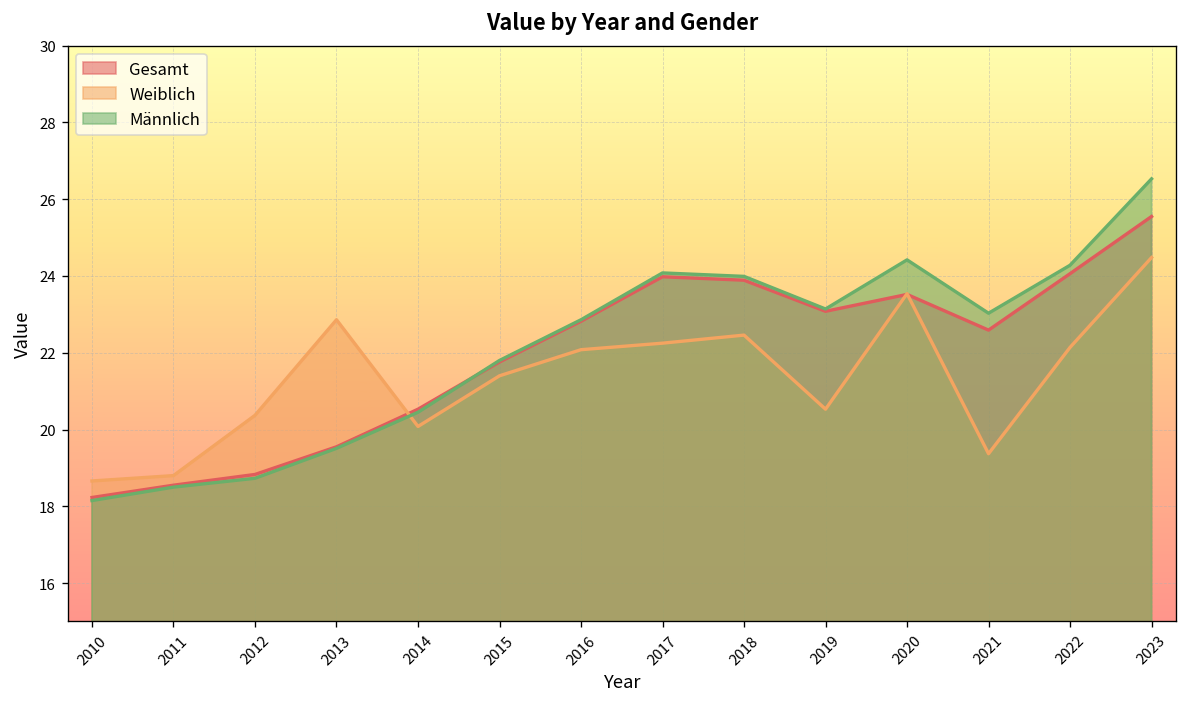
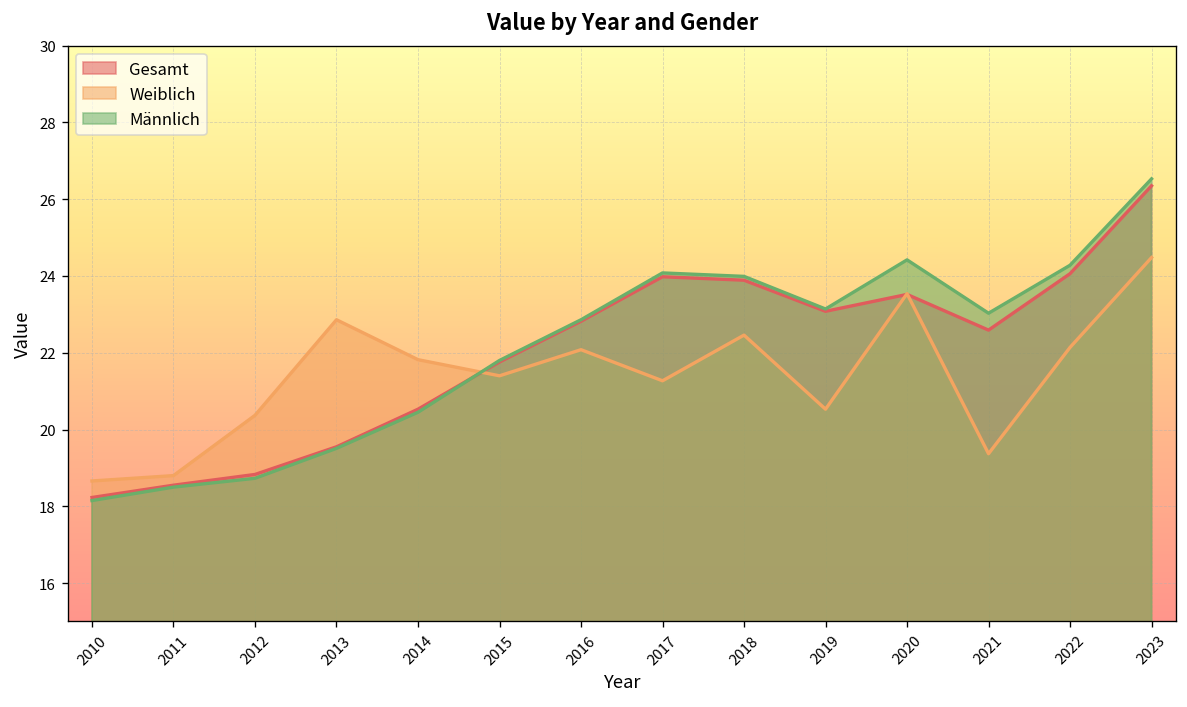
Weiblich, 2014: 20.1 -> 21.8
Weiblich, 2017: 22.3 -> 21.3
Gesamt, 2023: 25.6 -> 26.4
